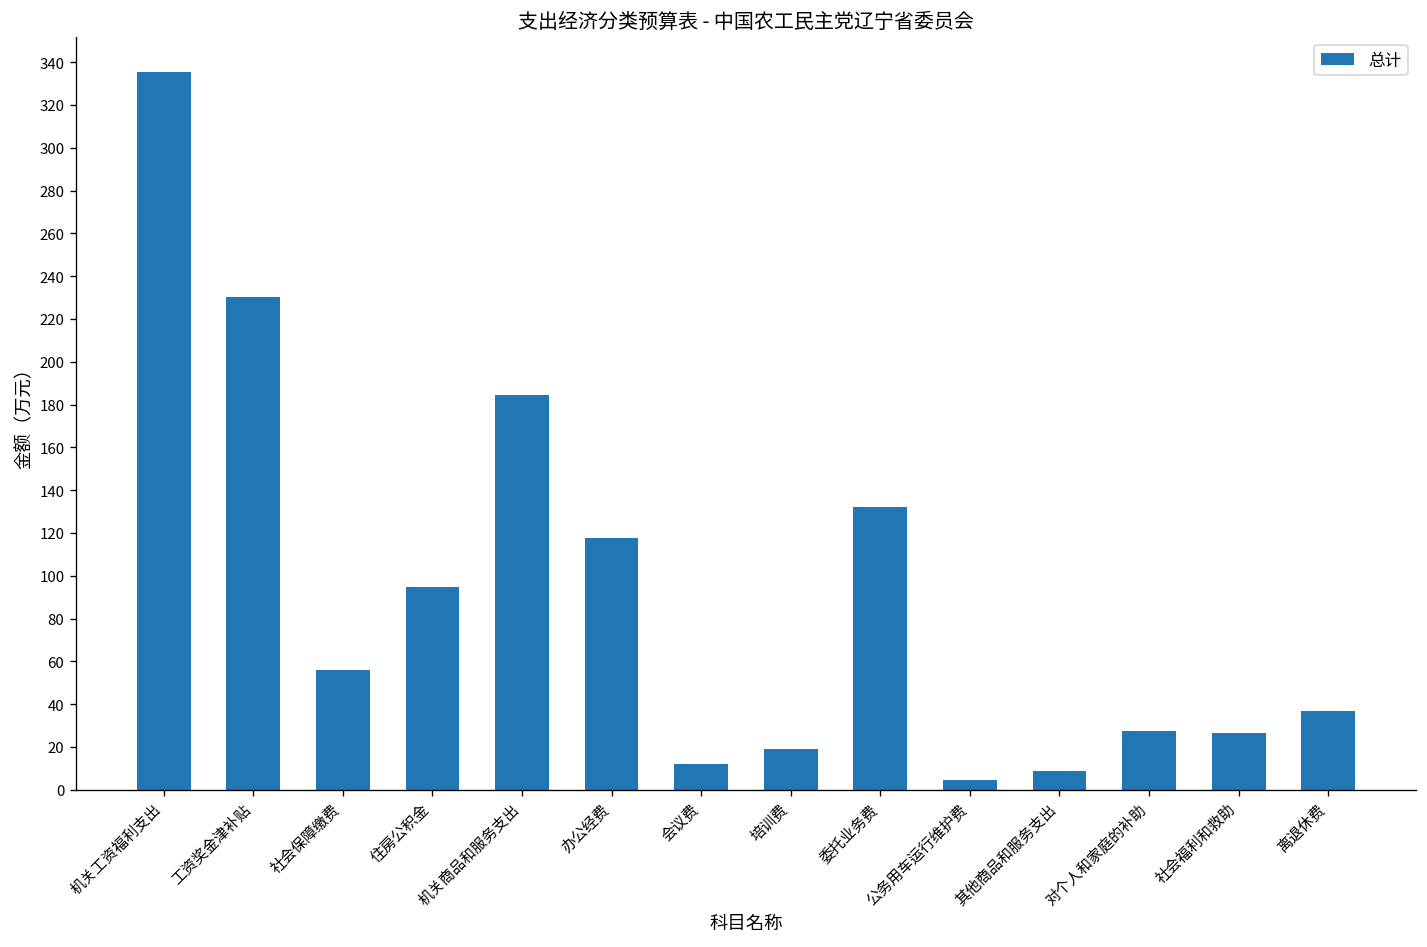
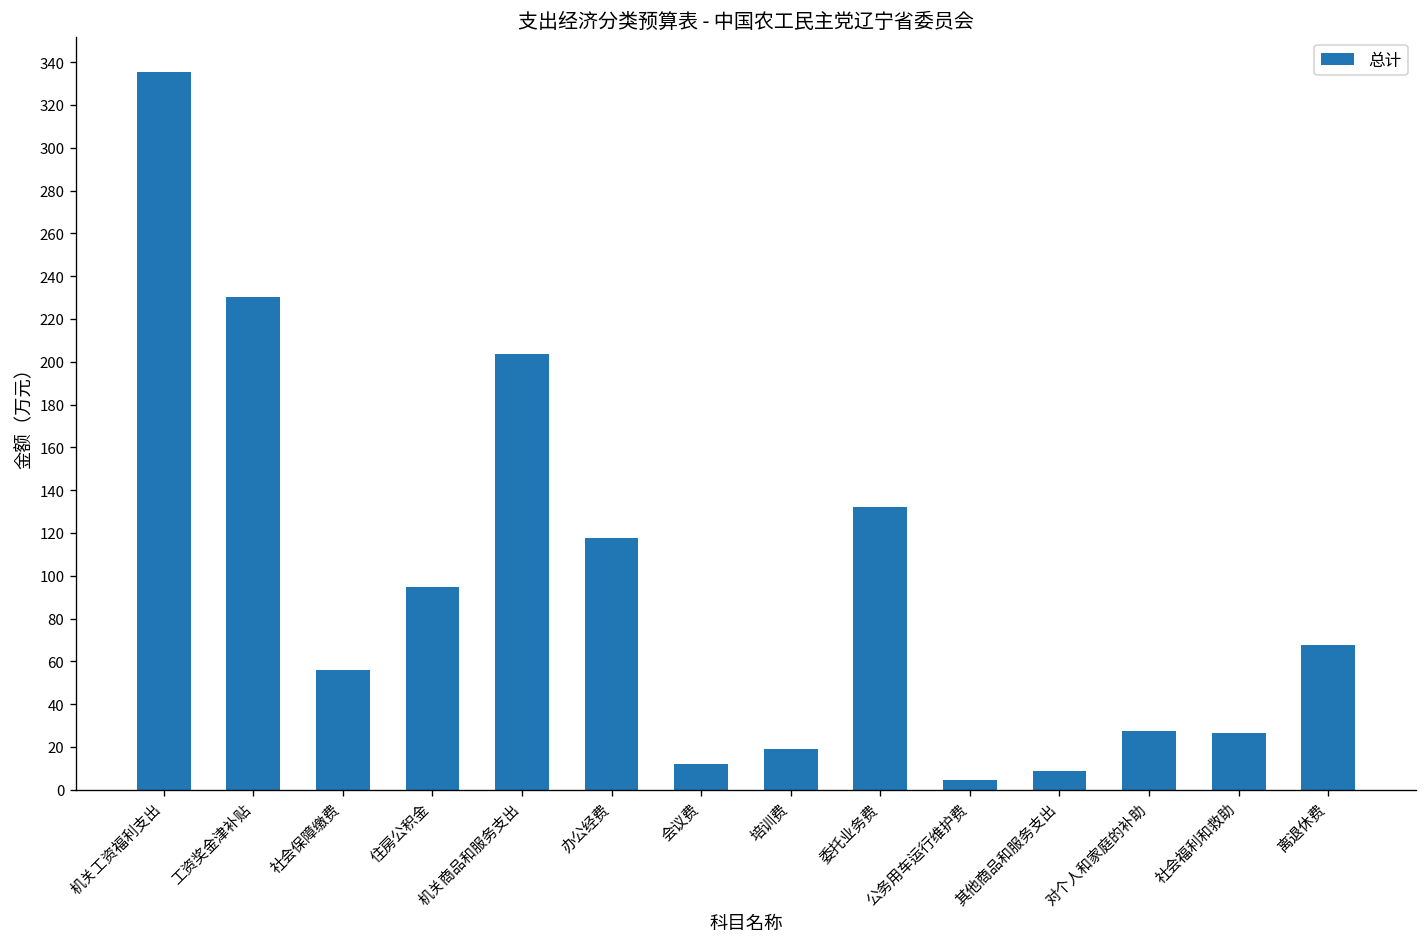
机关商品和服务支出: 184 -> 204
离退休费: 37 -> 68
